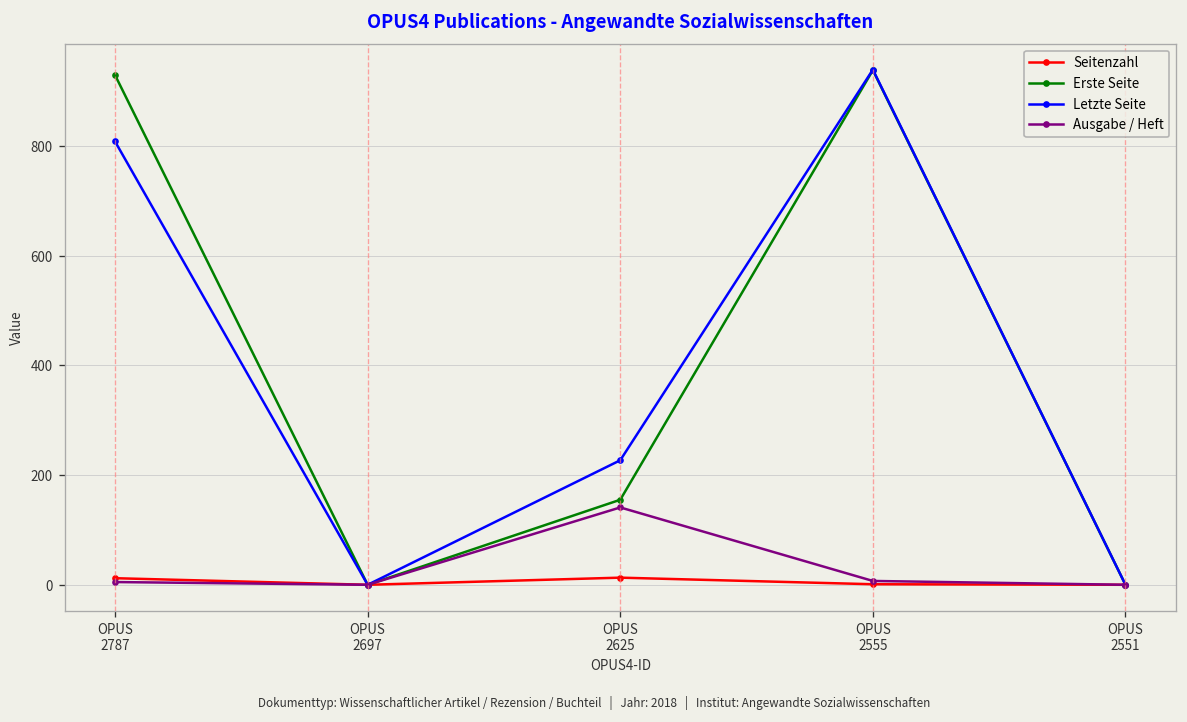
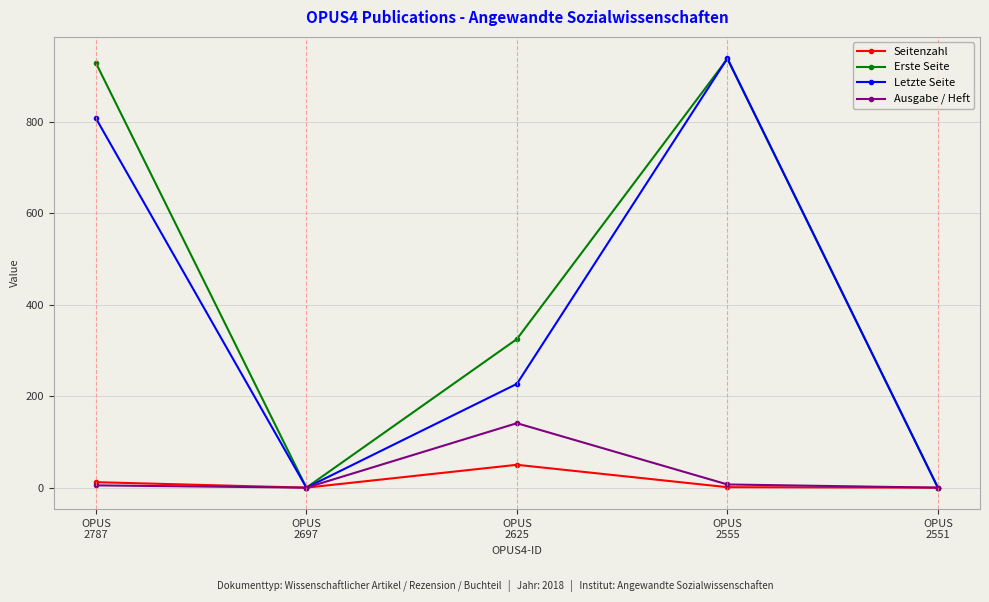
Seitenzahl, OPUS 2625: 10 -> 50
Erste Seite, OPUS 2625: 160 -> 330
